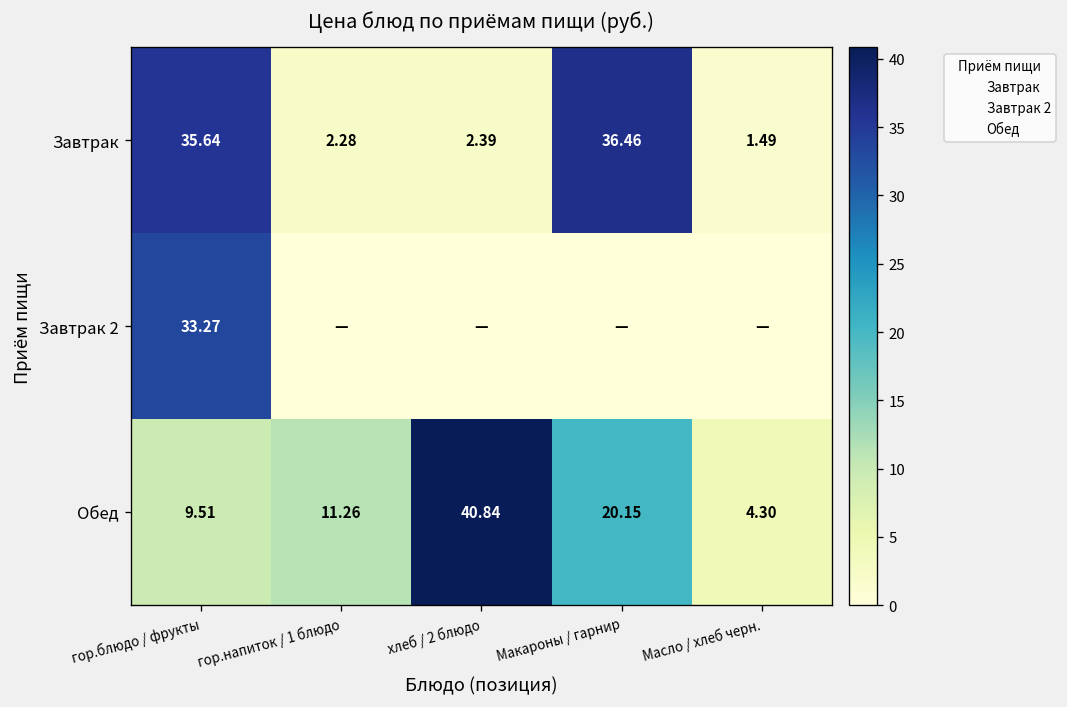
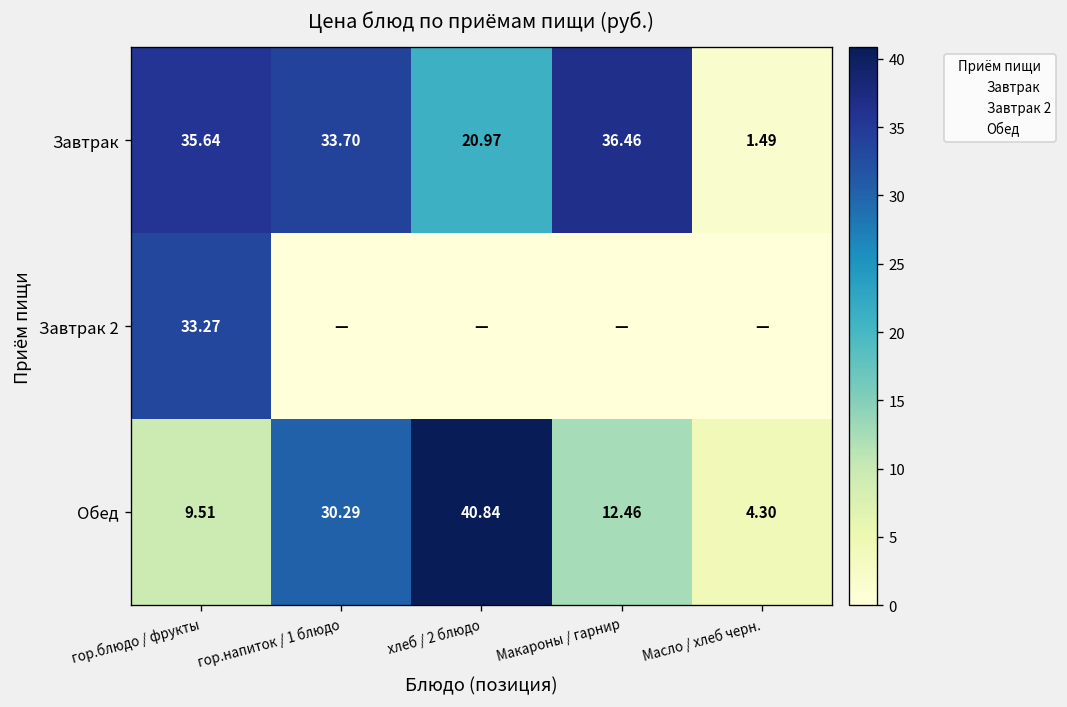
Завтрак, гор.напиток / 1 блюдо: 2.28 -> 33.70
Завтрак, хлеб / 2 блюдо: 2.39 -> 20.97
Обед, гор.напиток / 1 блюдо: 11.26 -> 30.29
Обед, Макароны / гарнир: 20.15 -> 12.46
